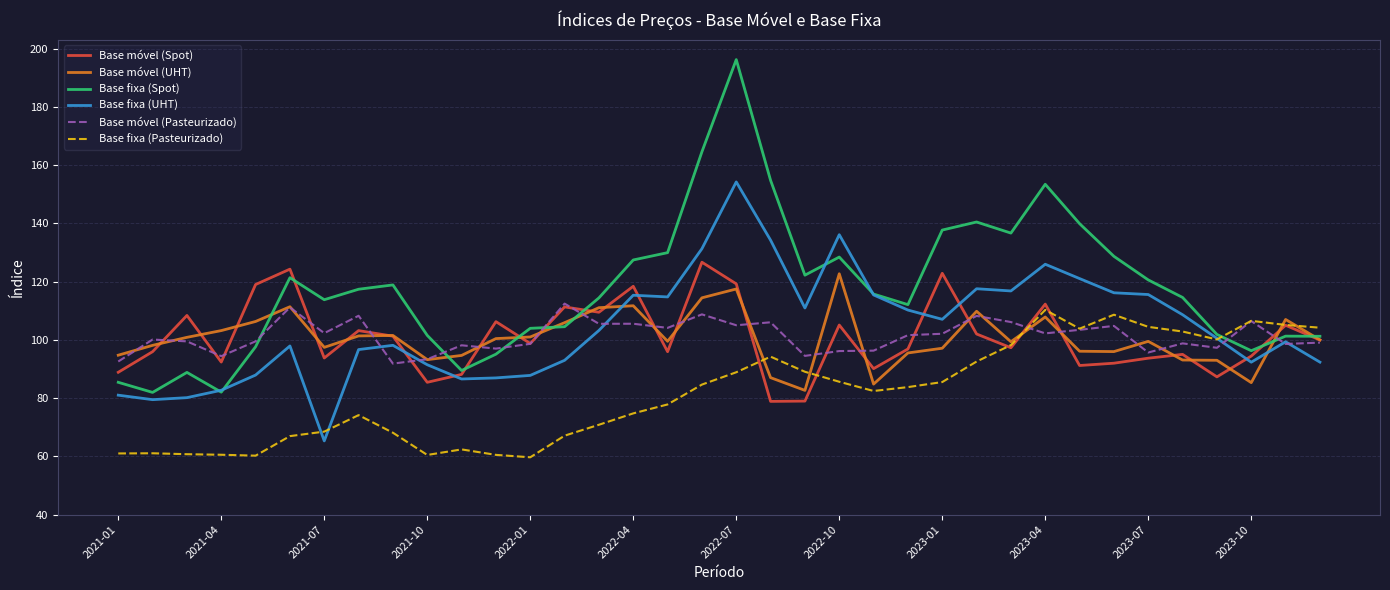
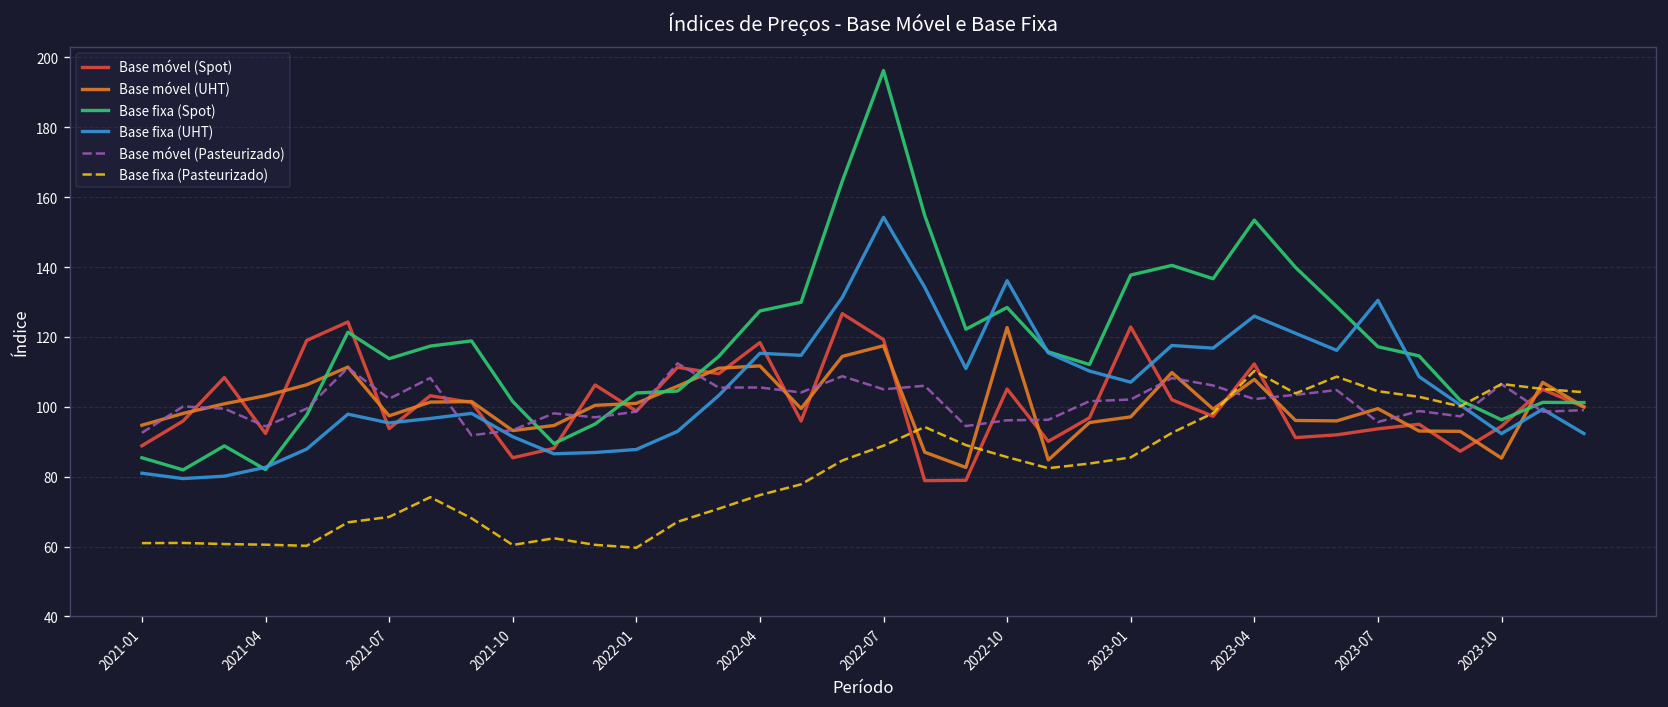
Base fixa (UHT), 2021-07: 65 -> 95
Base fixa (Spot), 2023-07: 121 -> 117
Base fixa (UHT), 2023-07: 116 -> 130
